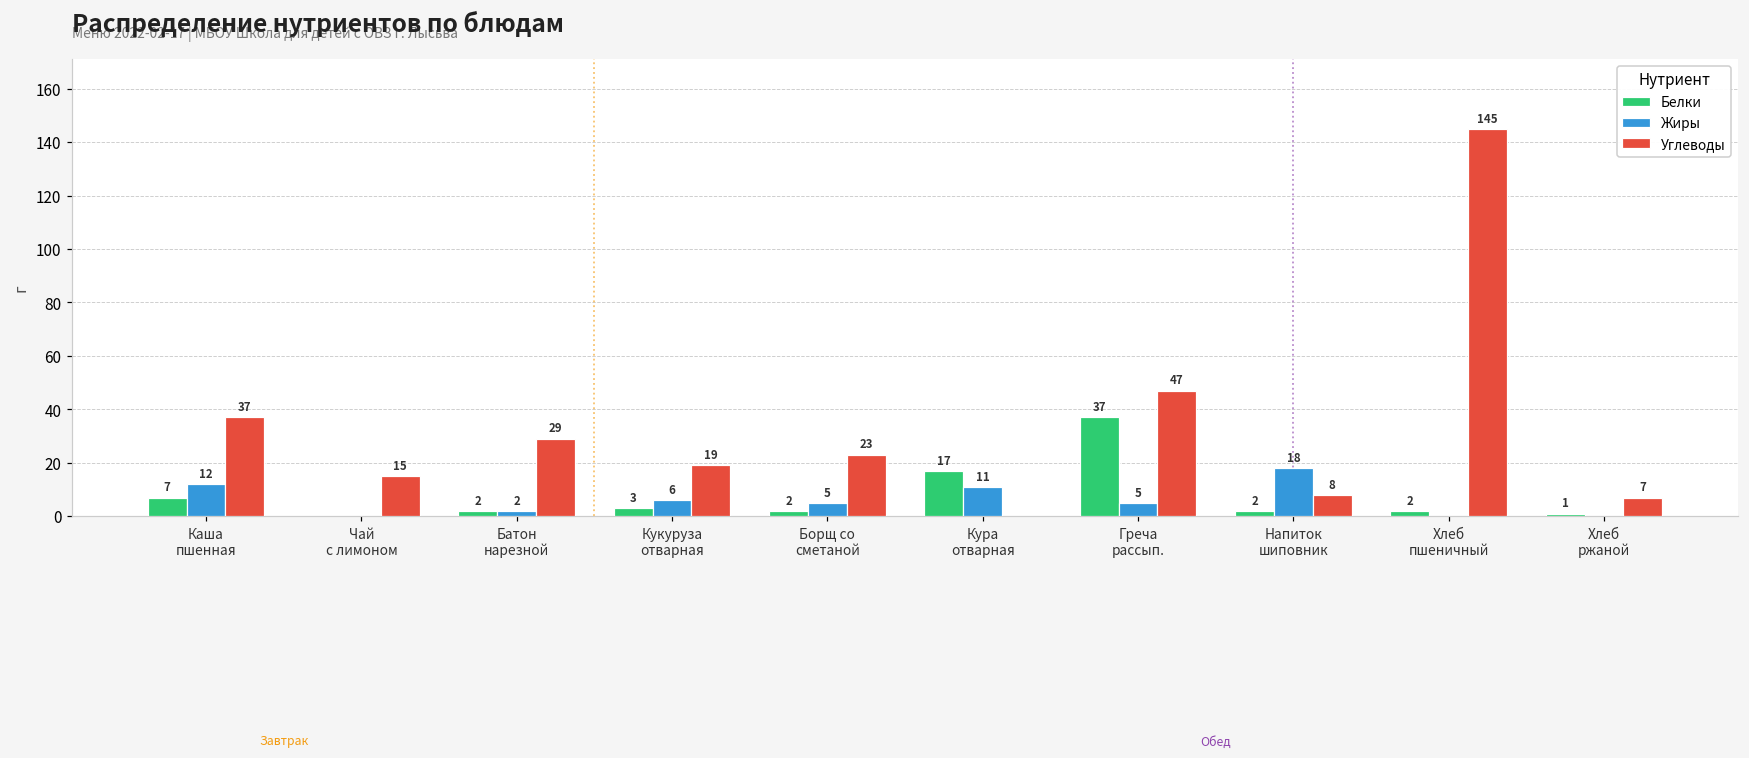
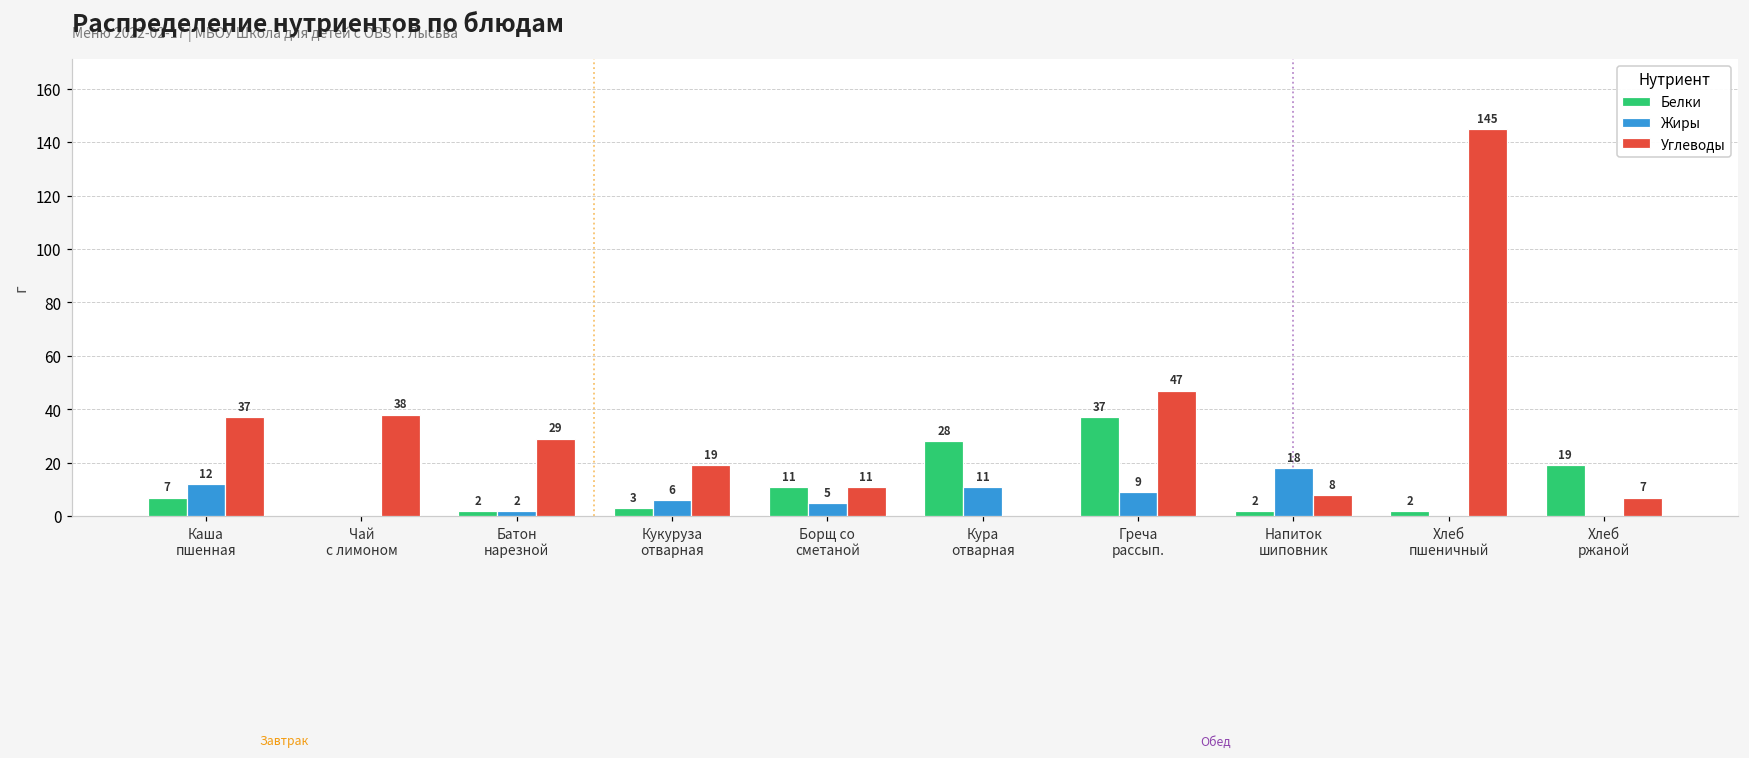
Углеводы, Чай с лимоном: 15 -> 38
Белки, Борщ со сметаной: 2 -> 11
Углеводы, Борщ со сметаной: 23 -> 11
Белки, Кура отварная: 17 -> 28
Жиры, Греча рассып.: 5 -> 9
Белки, Хлеб ржаной: 1 -> 19
